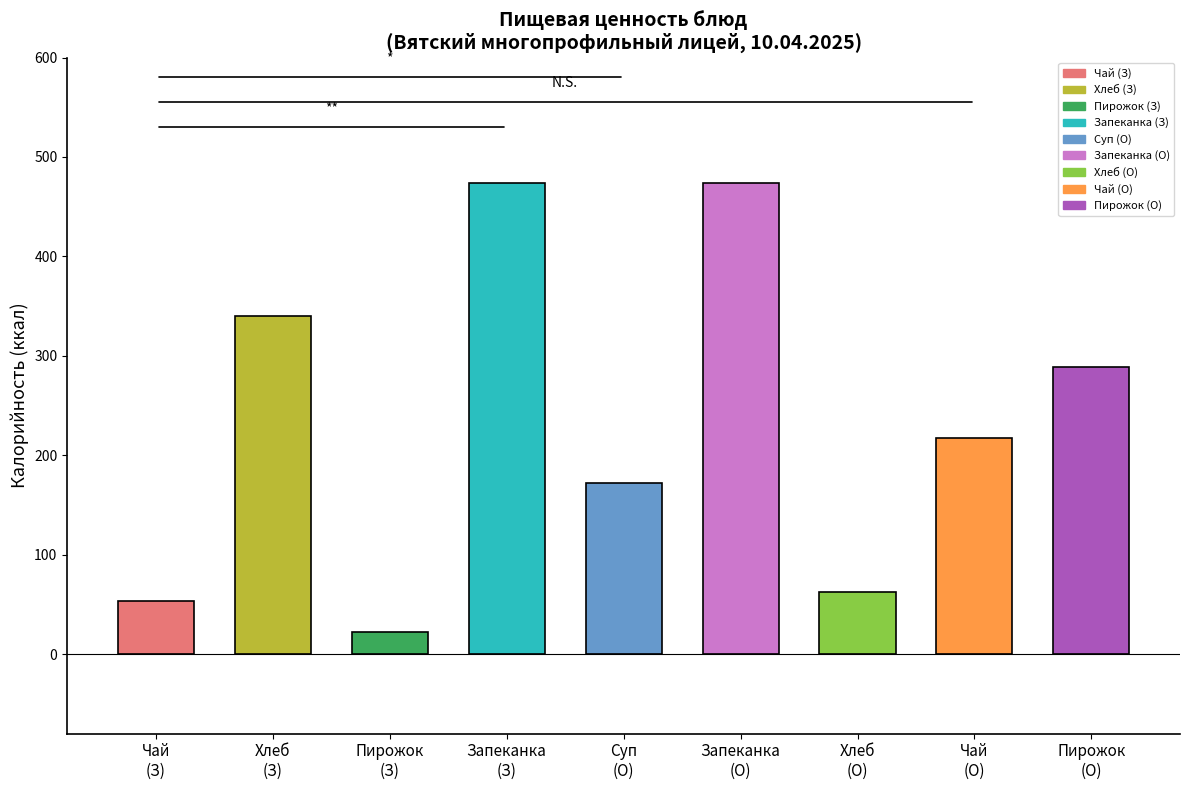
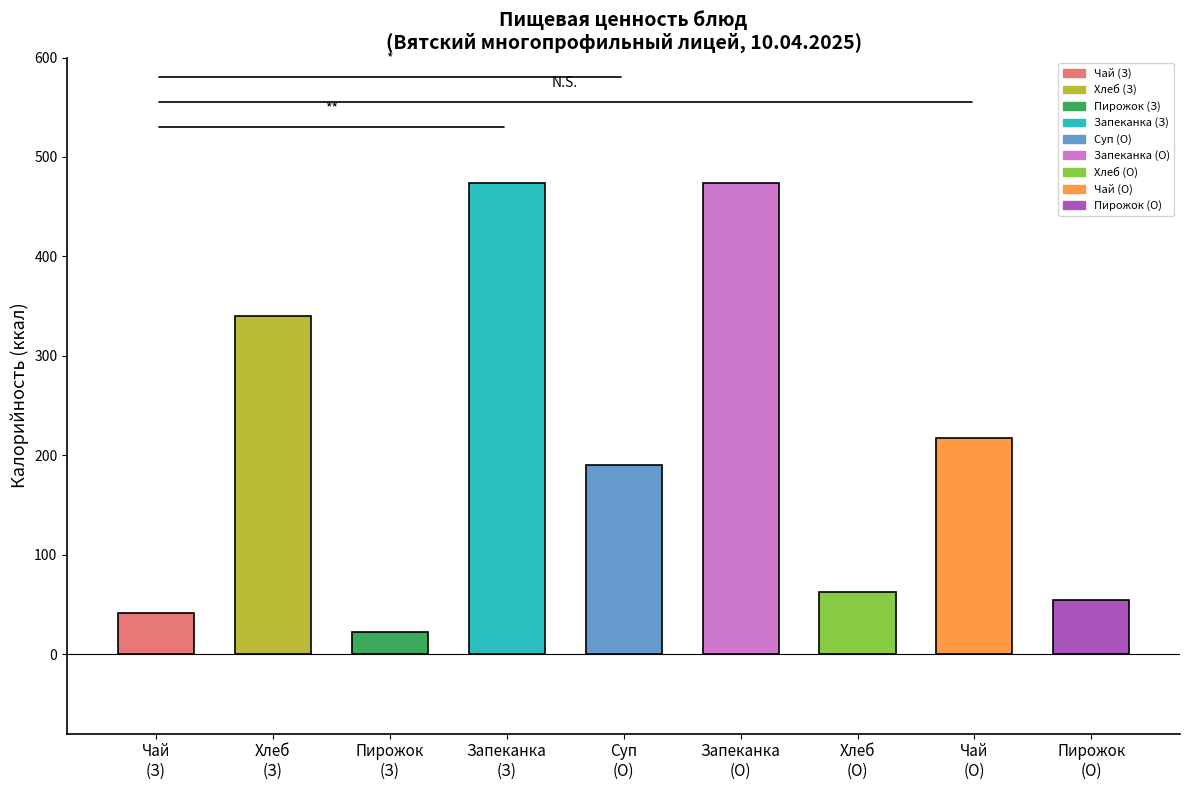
Чай (З): 50 -> 40
Суп (О): 170 -> 190
Пирожок (О): 290 -> 50
